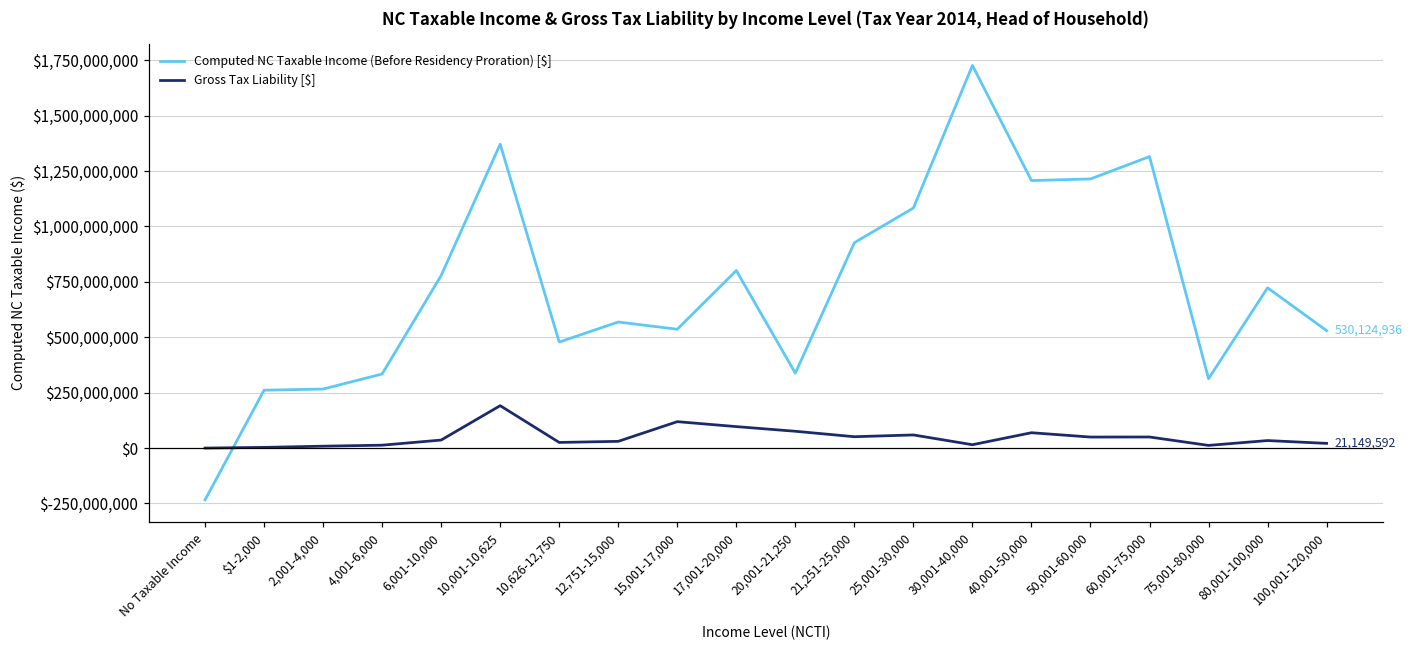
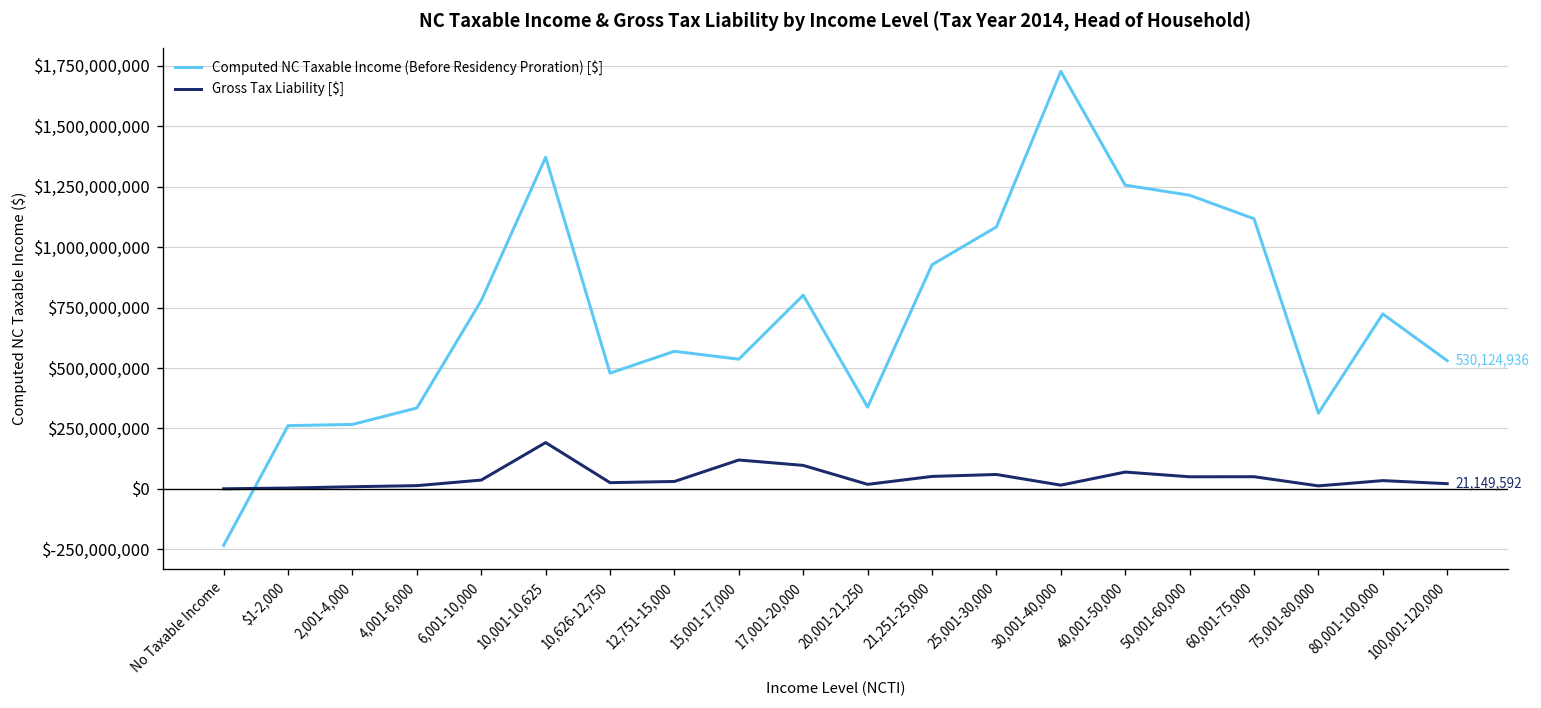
Gross Tax Liability [$], 20,001-21,250: $80,000,000 -> $20,000,000
Computed NC Taxable Income (Before Residency Proration) [$], 40,001-50,000: $1,210,000,000 -> $1,260,000,000
Computed NC Taxable Income (Before Residency Proration) [$], 60,001-75,000: $1,320,000,000 -> $1,120,000,000
